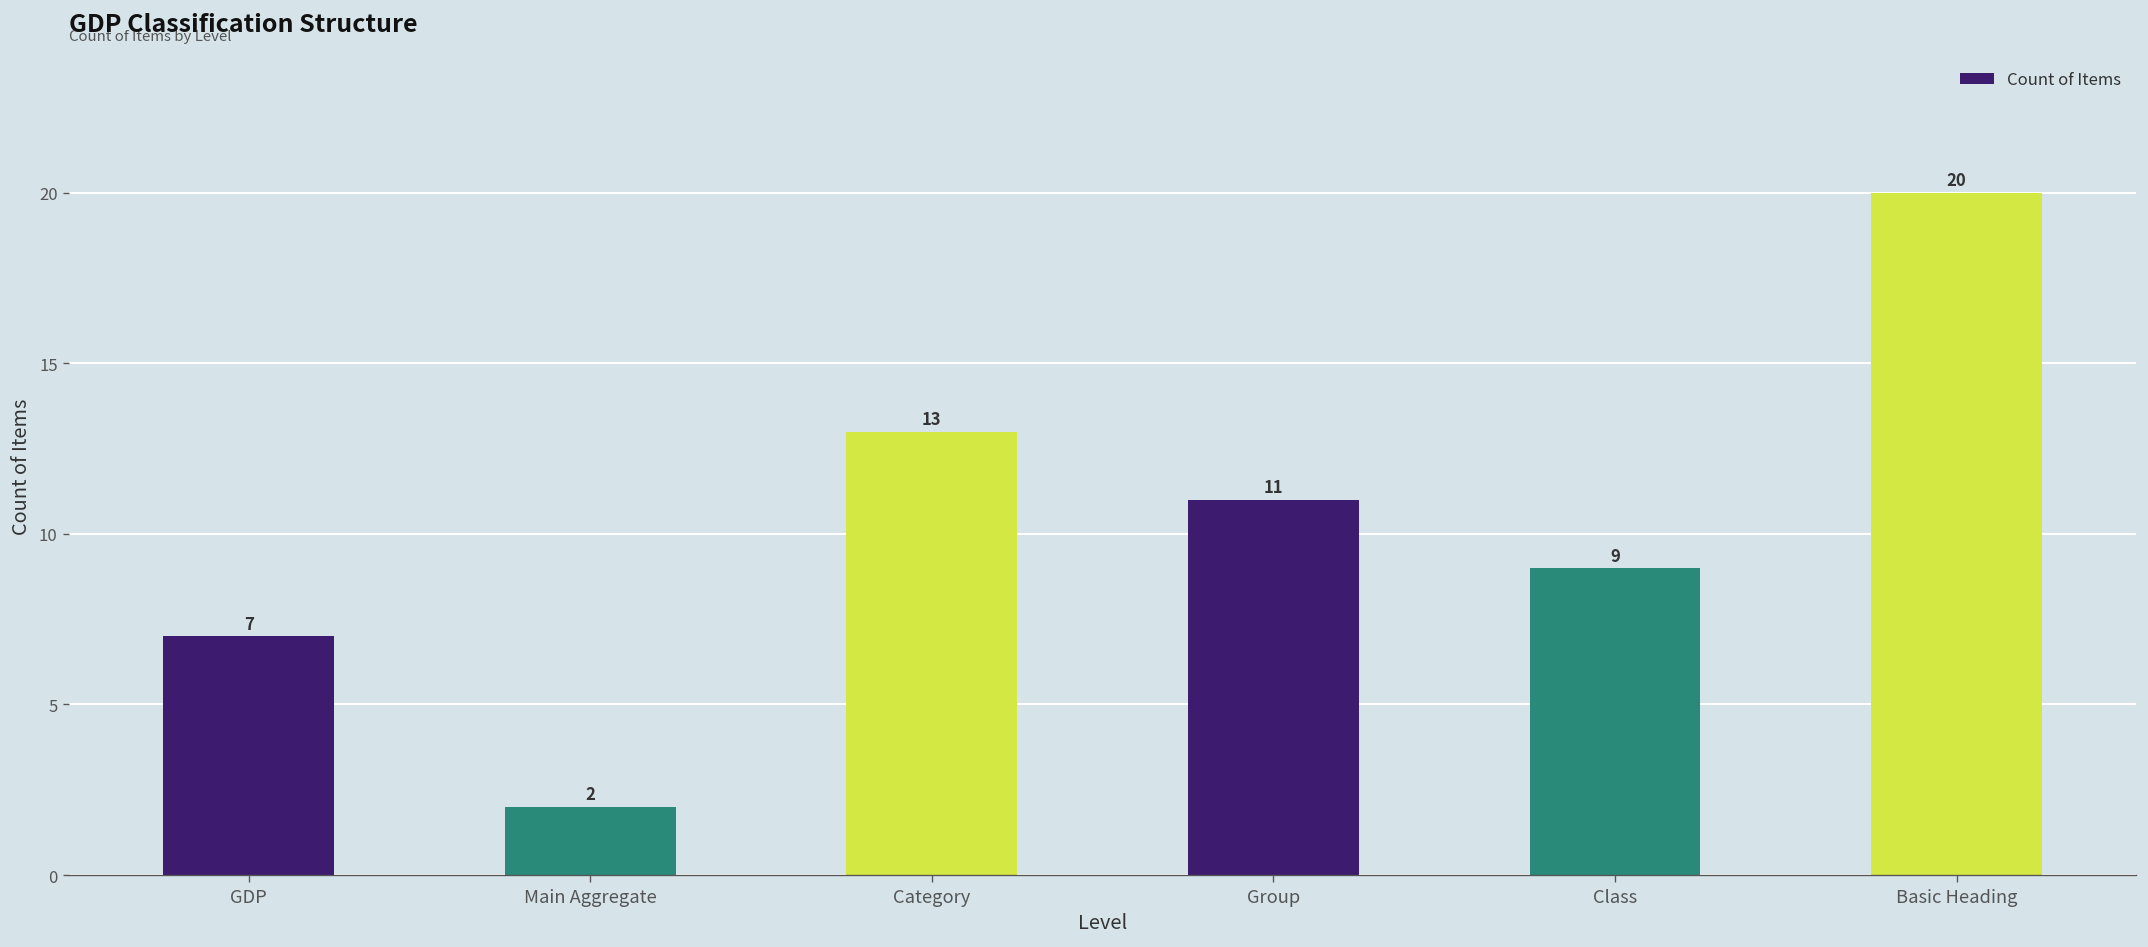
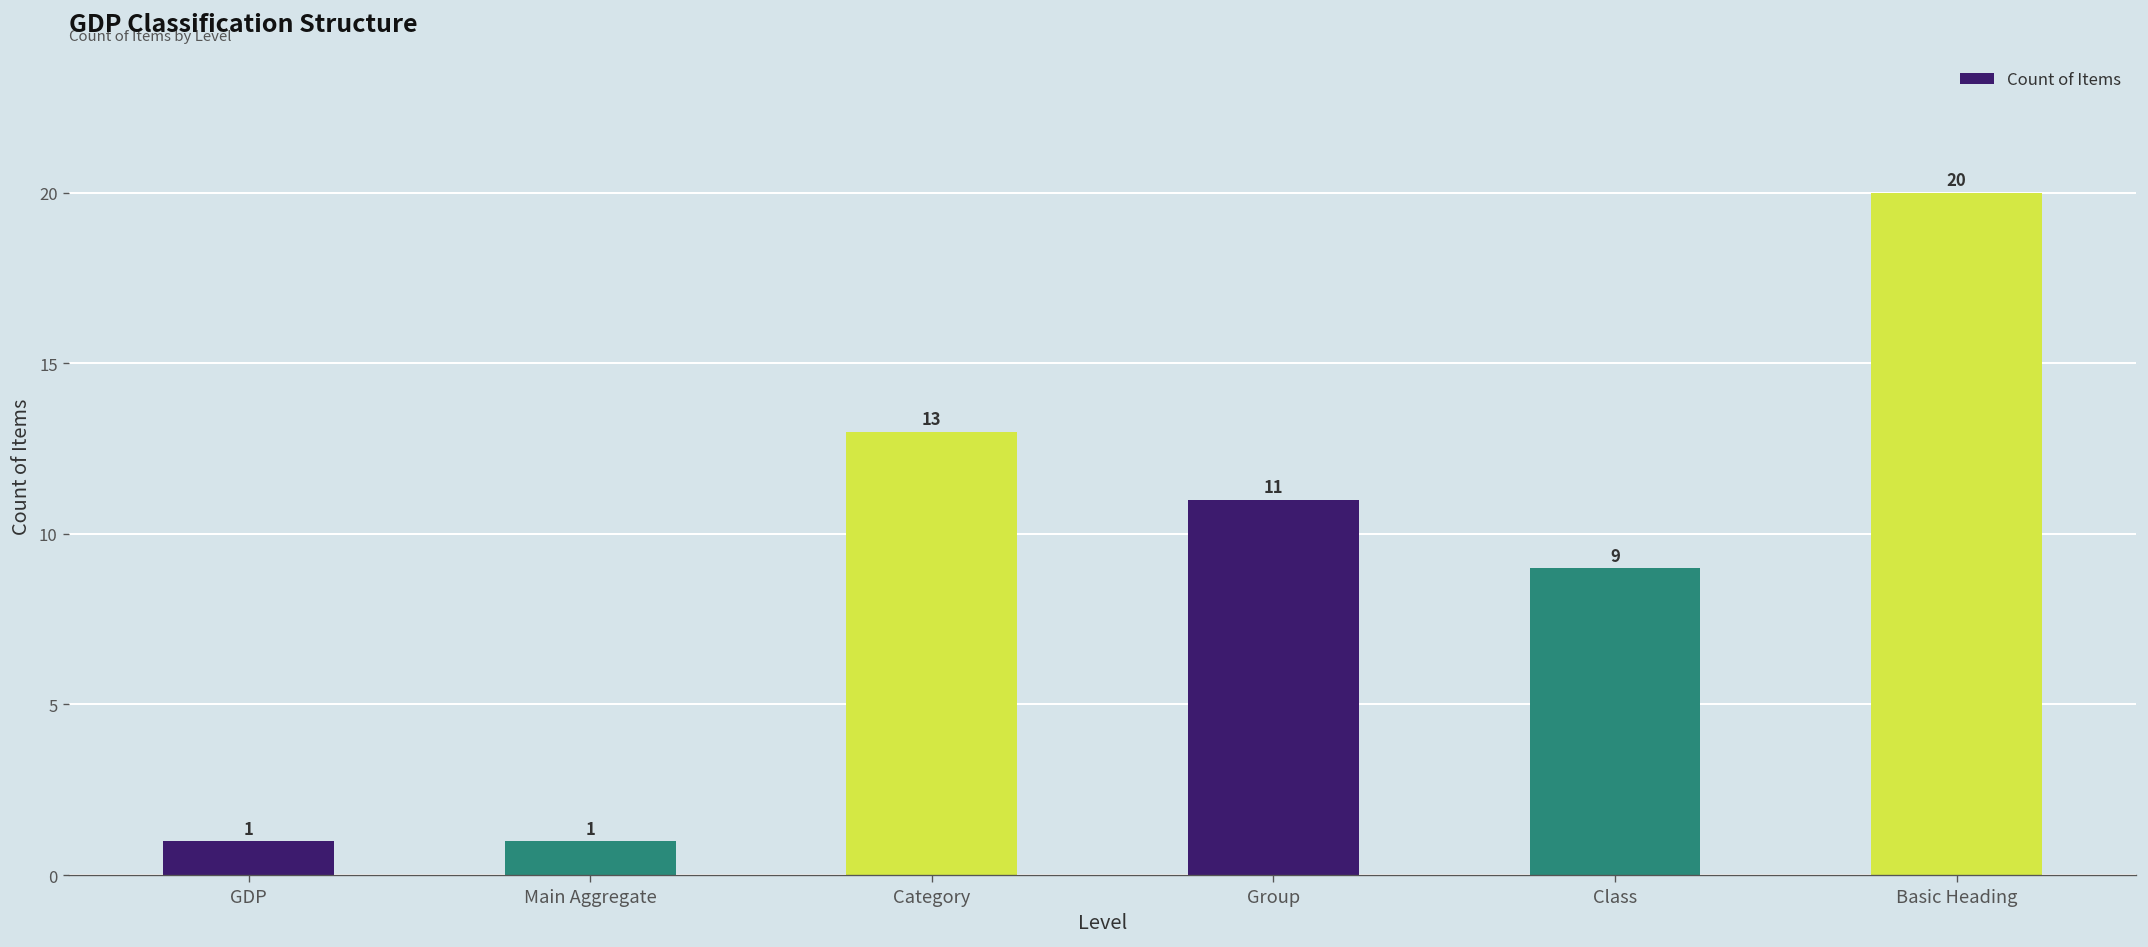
GDP: 7 -> 1
Main Aggregate: 2 -> 1
